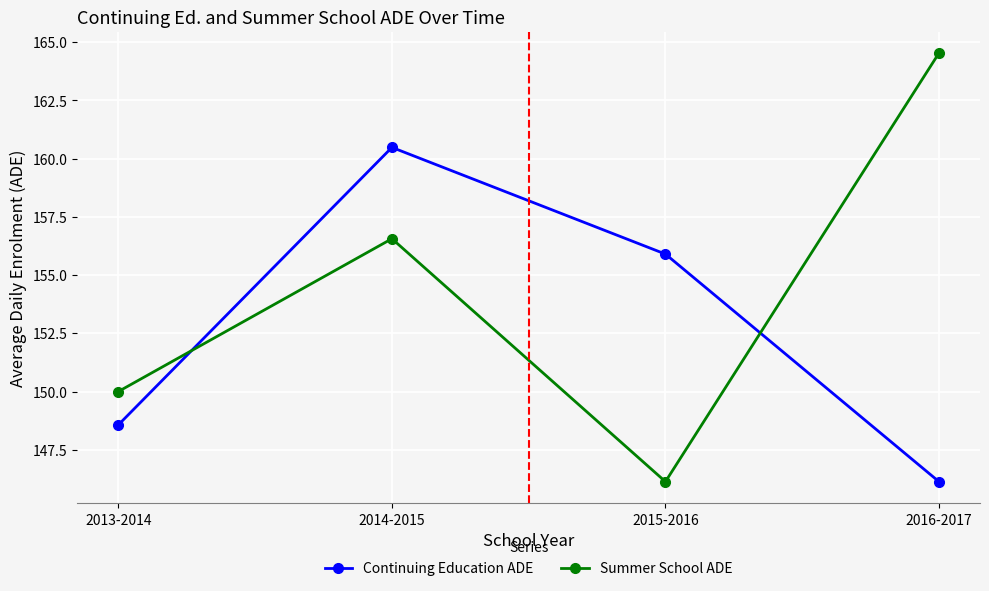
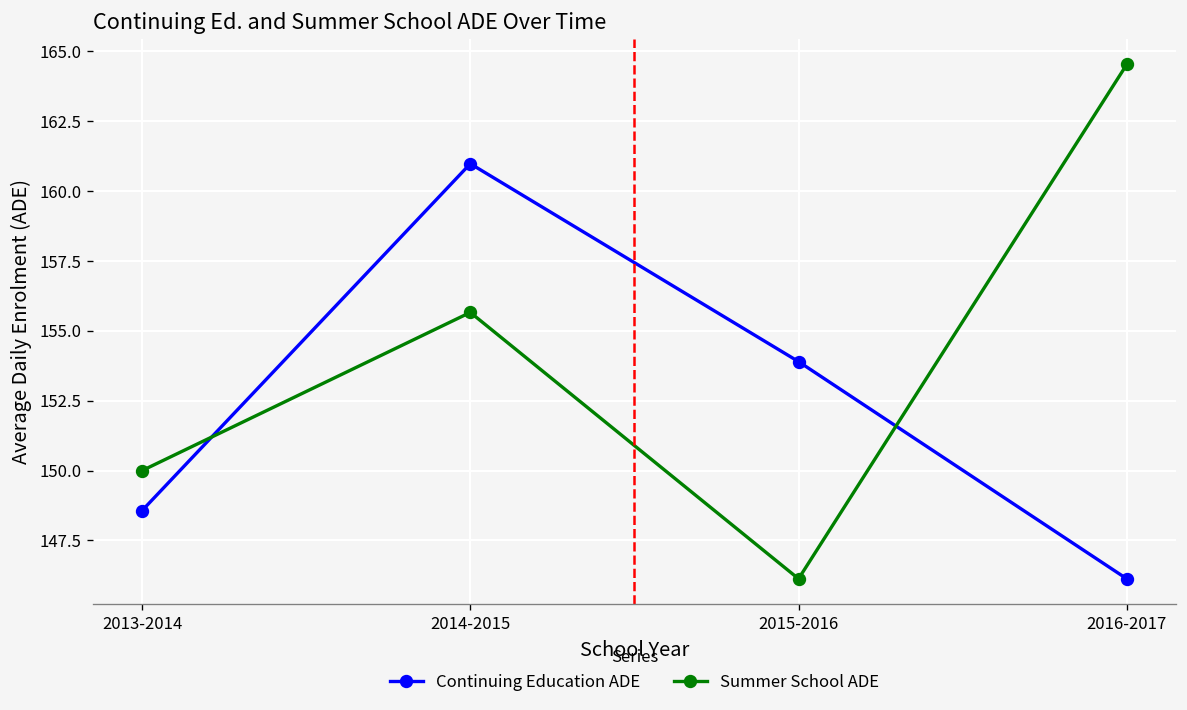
Continuing Education ADE, 2014-2015: 160.5 -> 161.0
Summer School ADE, 2014-2015: 156.6 -> 155.7
Continuing Education ADE, 2015-2016: 155.9 -> 153.9
